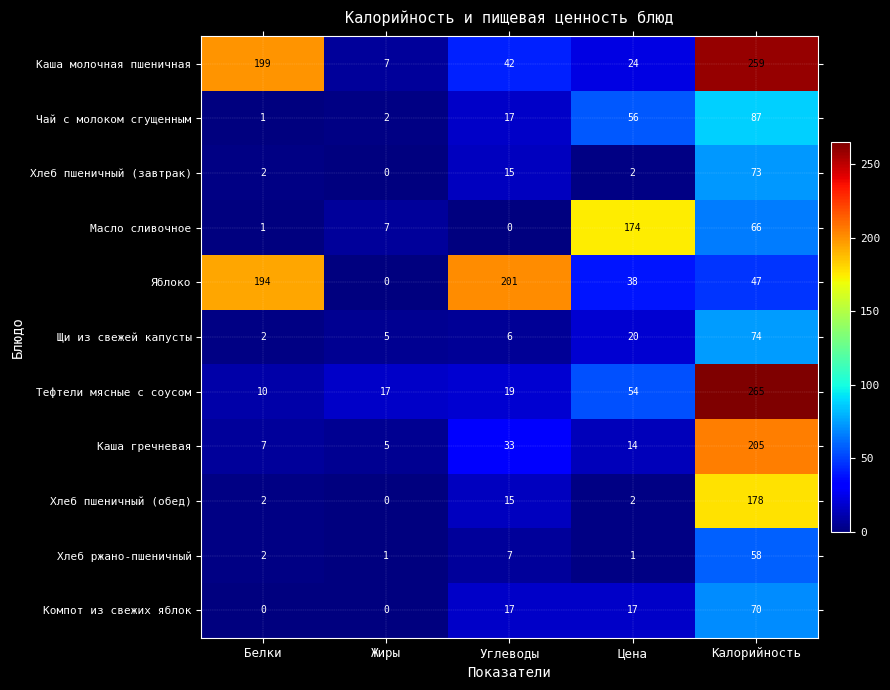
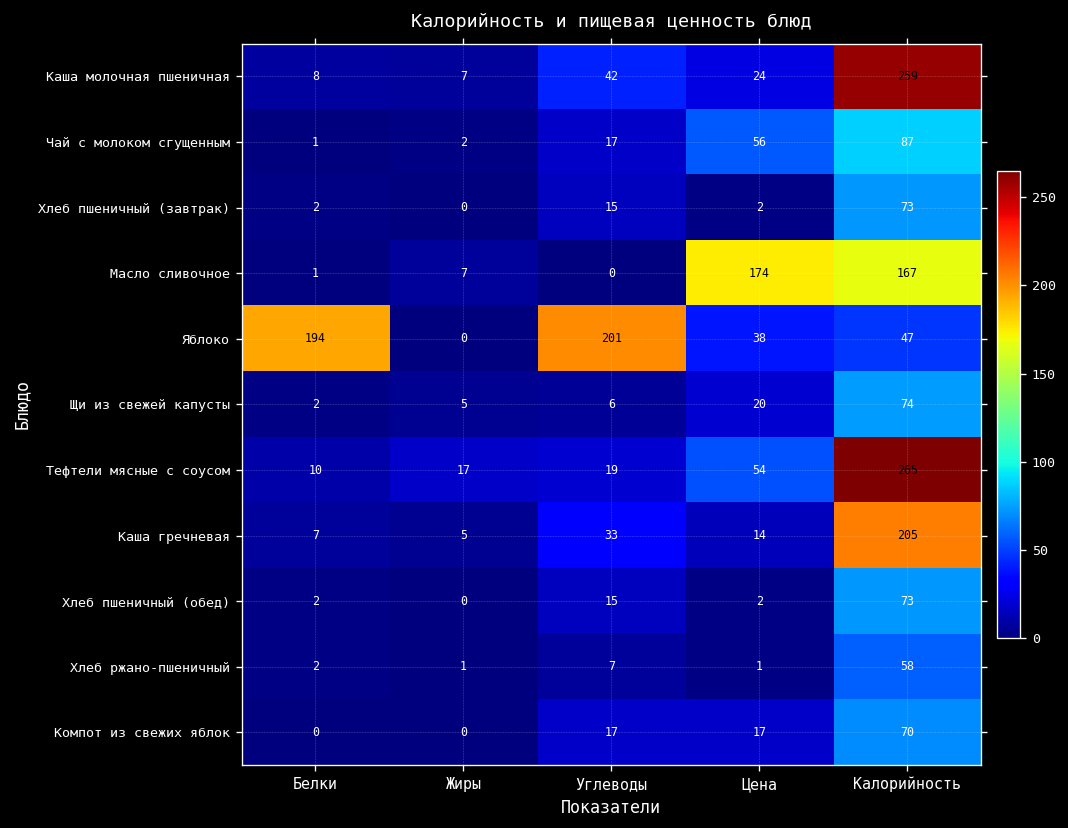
Каша молочная пшеничная, Белки: 199 -> 8
Масло сливочное, Калорийность: 66 -> 167
Хлеб пшеничный (обед), Калорийность: 178 -> 73
